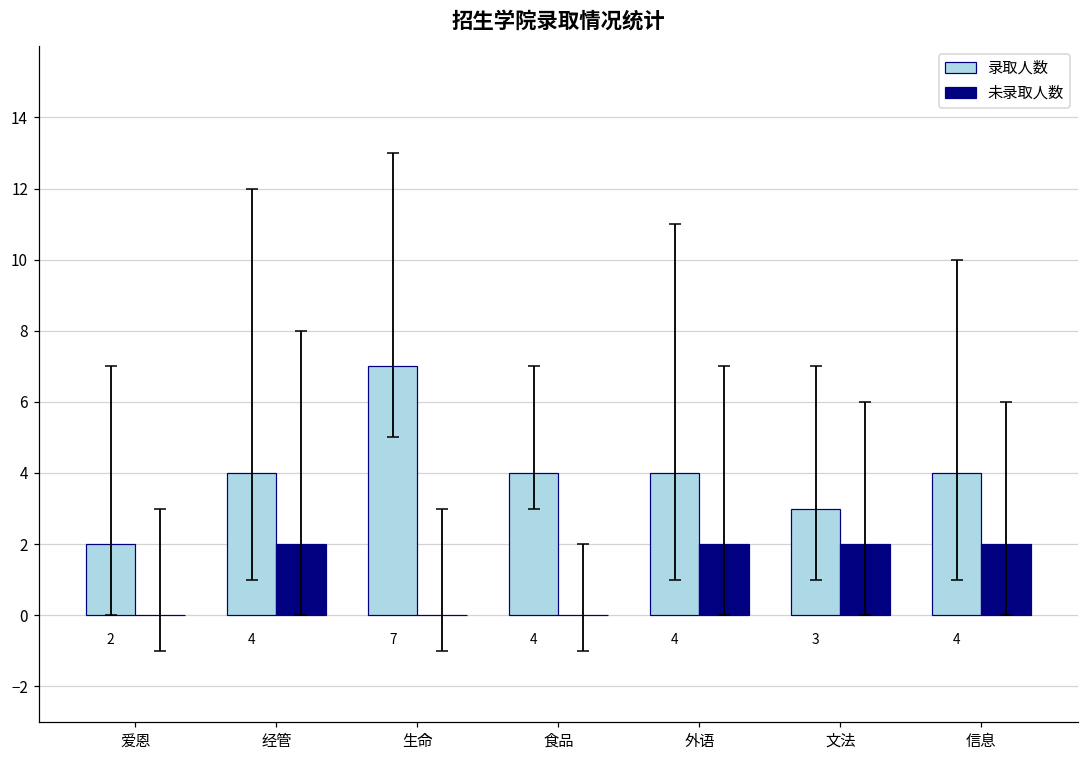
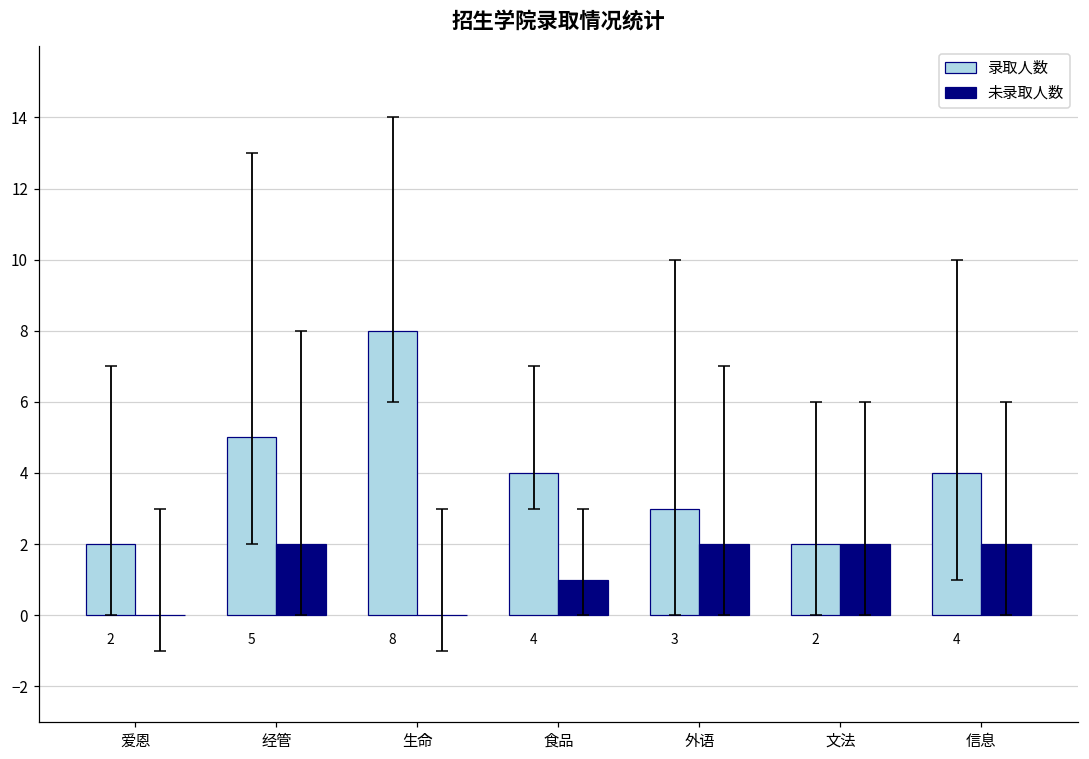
录取人数, 经管: 4 -> 5
录取人数, 生命: 7 -> 8
未录取人数, 食品: 0 -> 1
录取人数, 外语: 4 -> 3
录取人数, 文法: 3 -> 2
